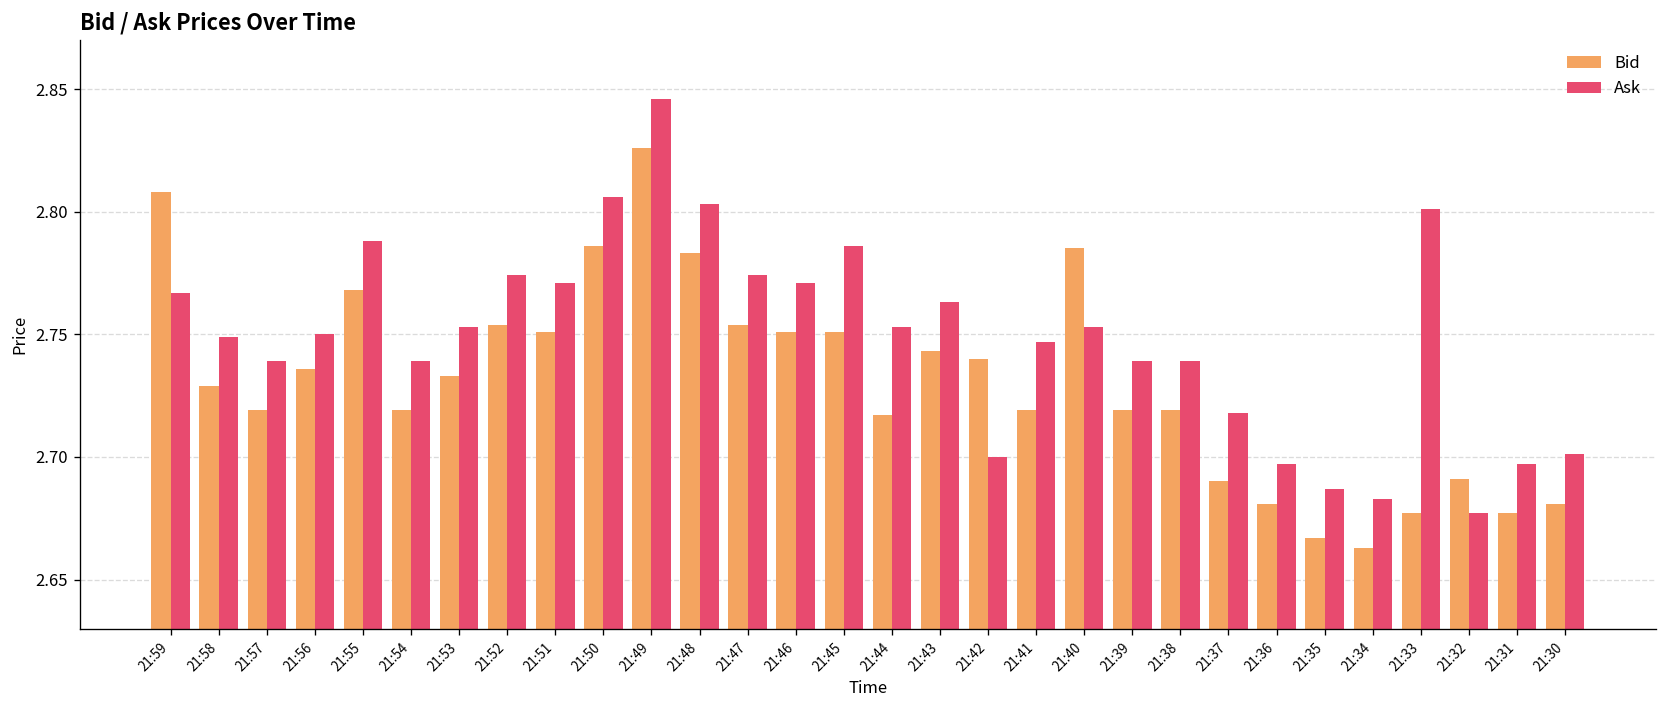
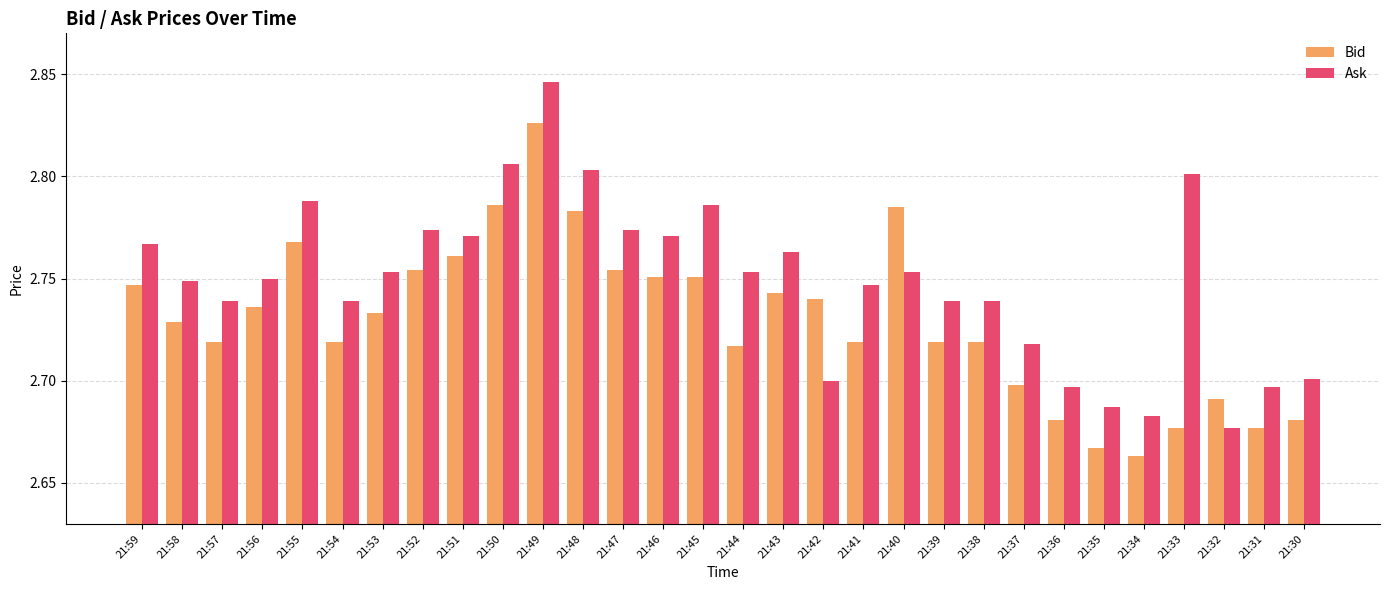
Bid, 21:59: 2.808 -> 2.747
Bid, 21:51: 2.751 -> 2.761
Bid, 21:37: 2.690 -> 2.698
